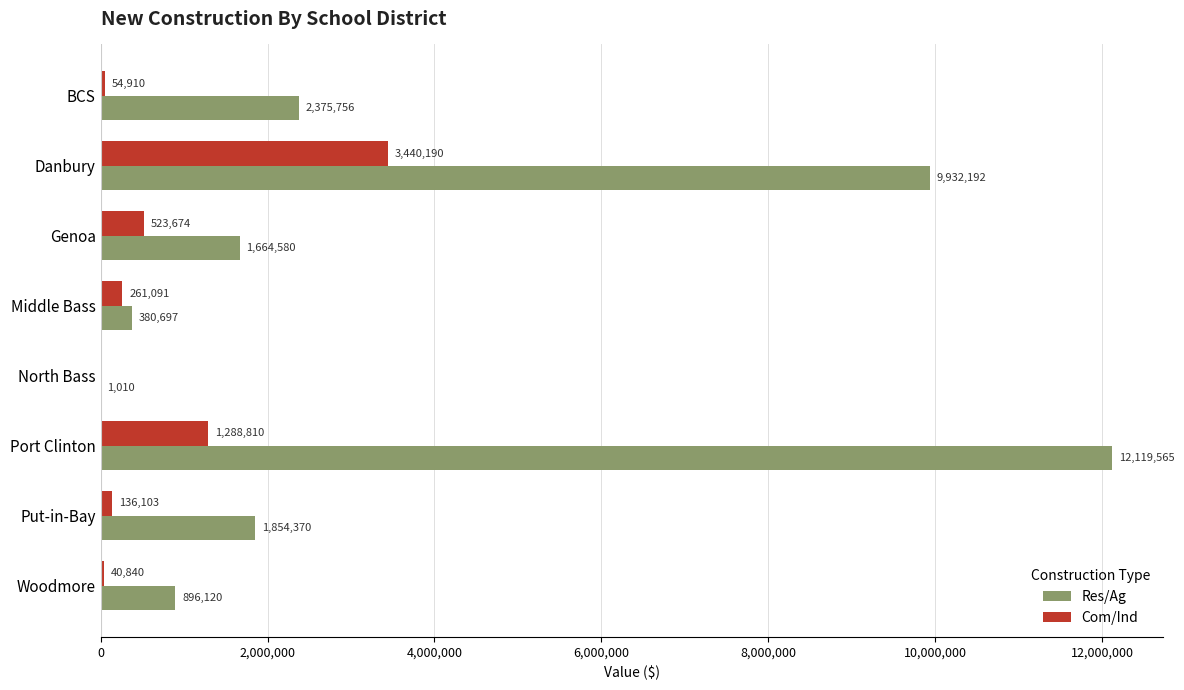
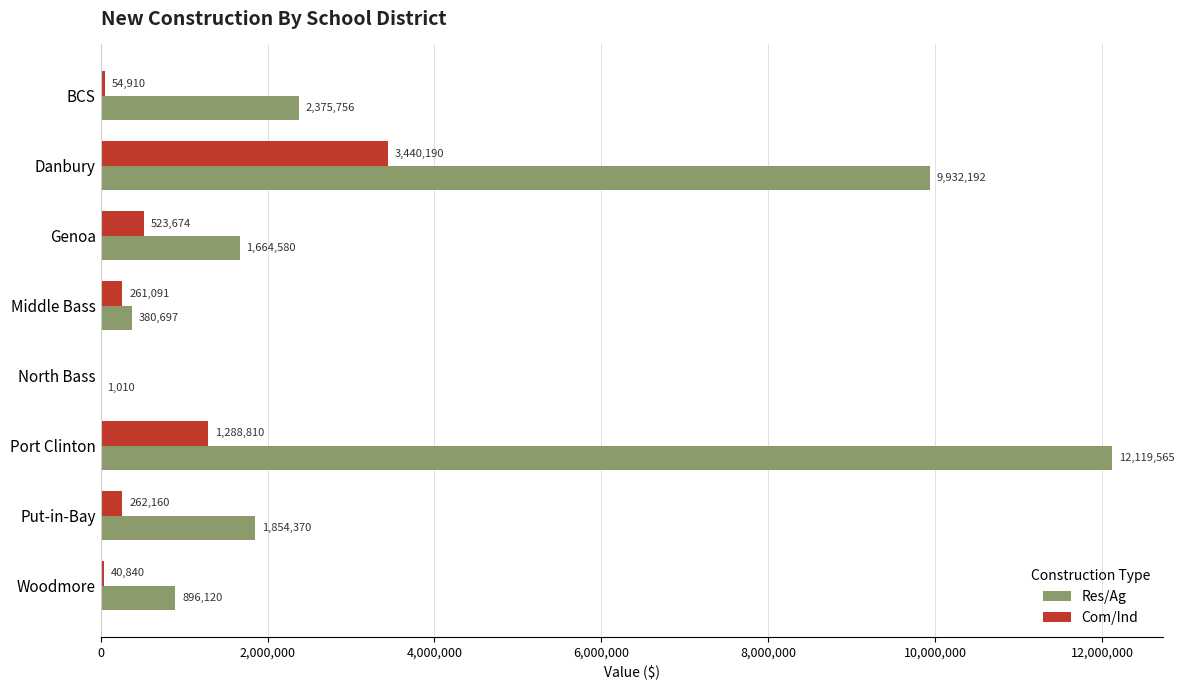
Com/Ind, Put-in-Bay: 136,103 -> 262,160
